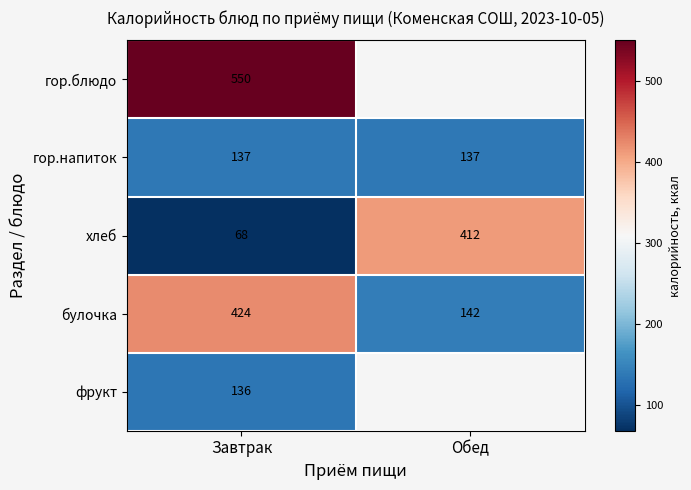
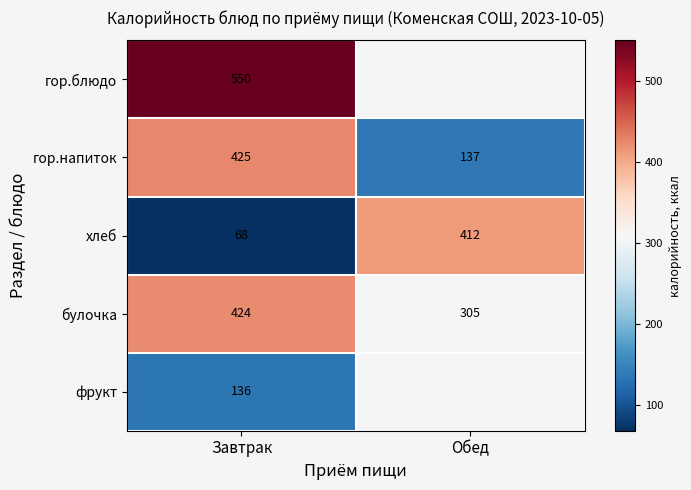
гор.напиток, Завтрак: 137 -> 425
булочка, Обед: 142 -> 305
